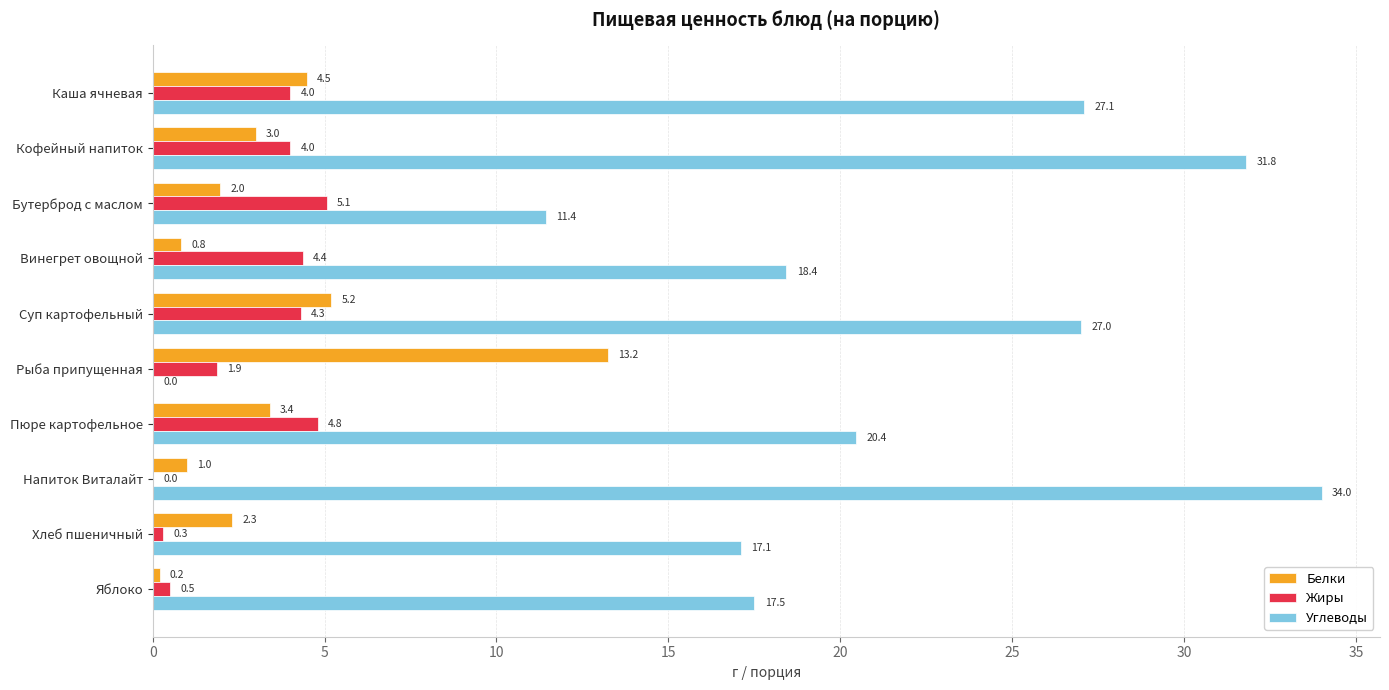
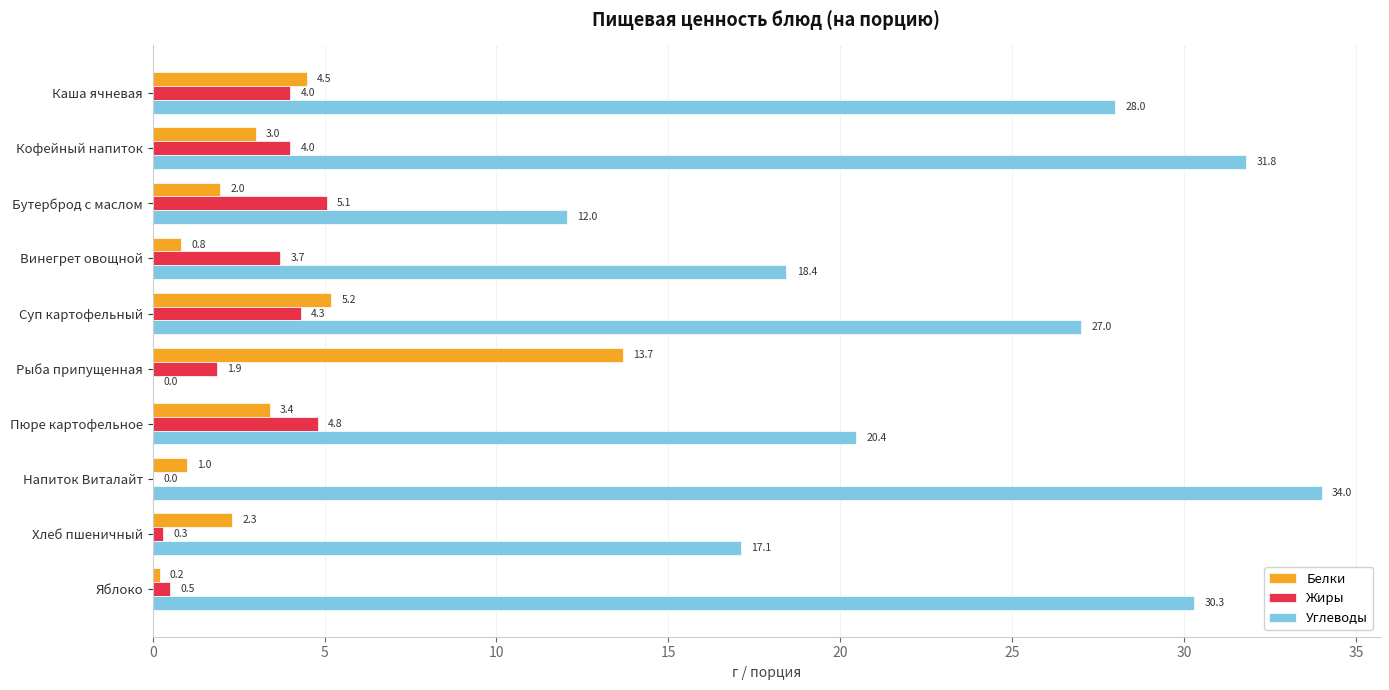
Углеводы, Каша ячневая: 27.1 -> 28.0
Углеводы, Бутерброд с маслом: 11.4 -> 12.0
Жиры, Винегрет овощной: 4.4 -> 3.7
Белки, Рыба припущенная: 13.2 -> 13.7
Углеводы, Яблоко: 17.5 -> 30.3
